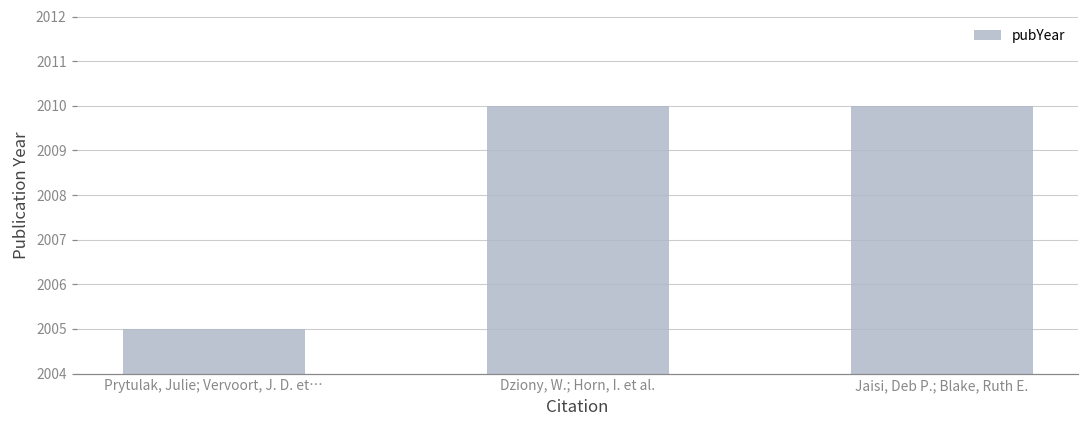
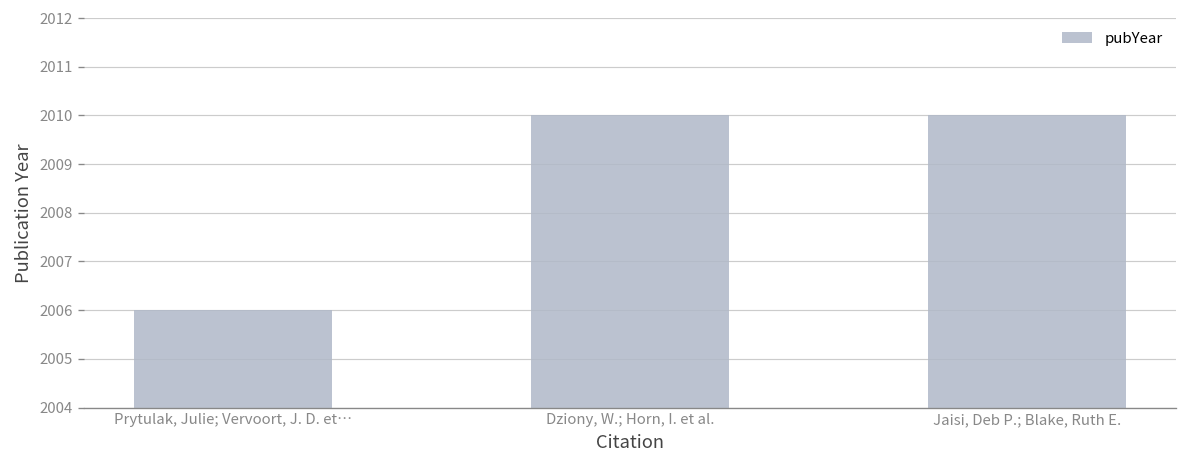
Prytulak, Julie; Vervoort, J. D. et…: 2005 -> 2006
